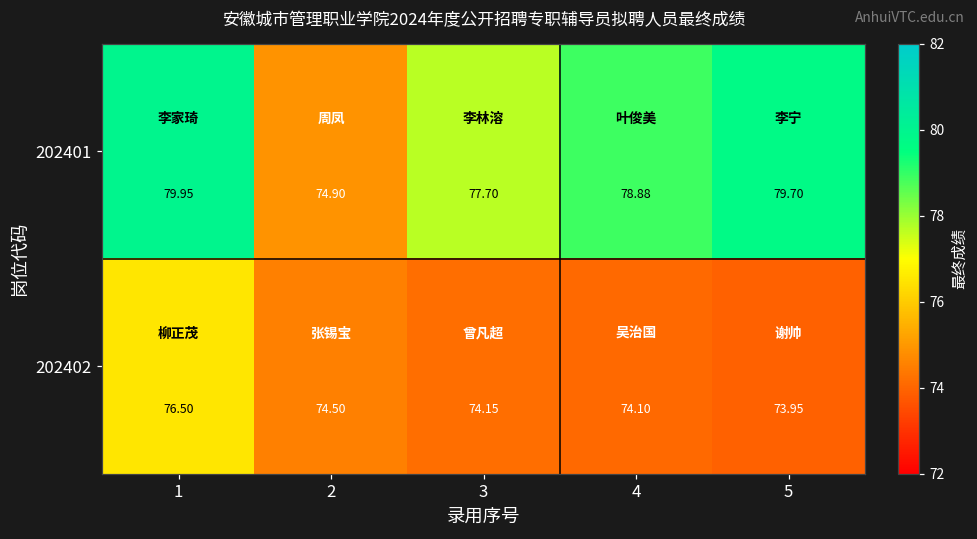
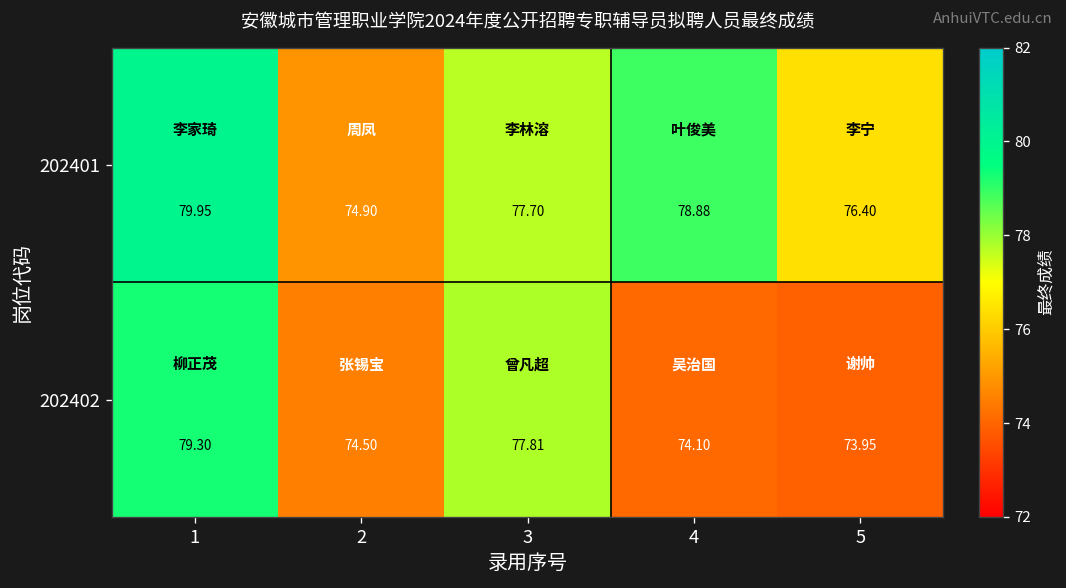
202401, 5: 79.70 -> 76.40
202402, 1: 76.50 -> 79.30
202402, 3: 74.15 -> 77.81
